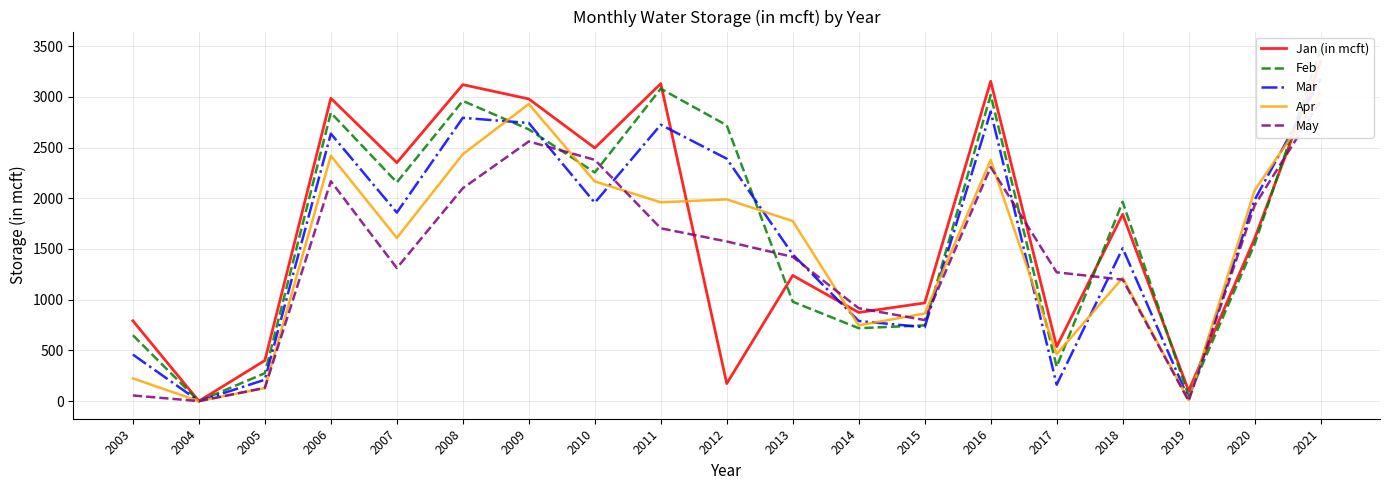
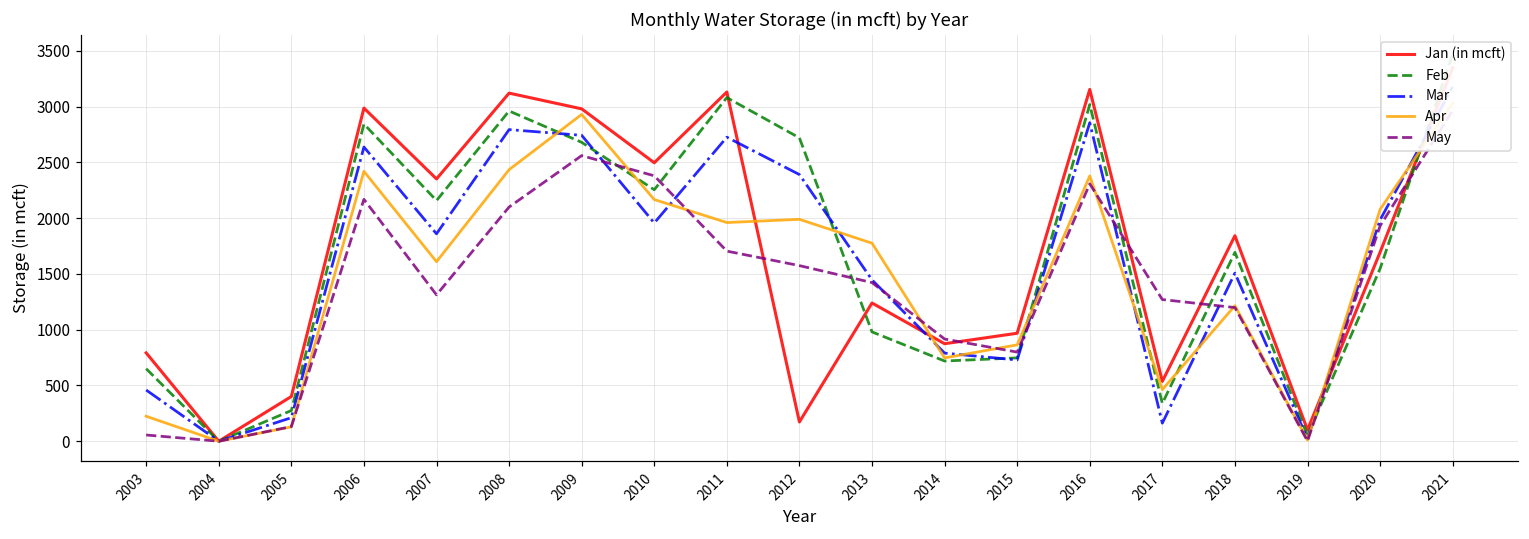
Feb, 2018: 1970 -> 1690
Jan (in mcft), 2020: 1600 -> 1690
